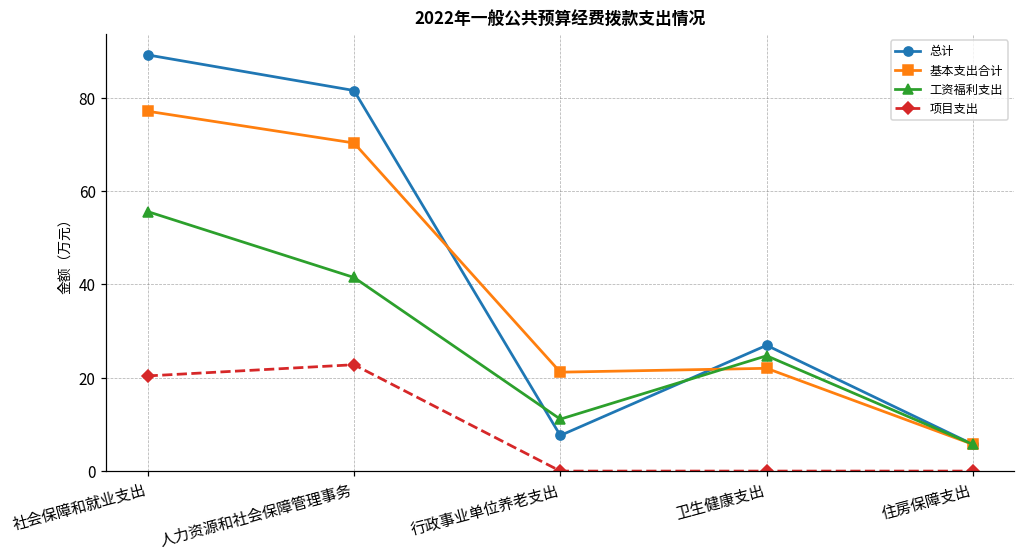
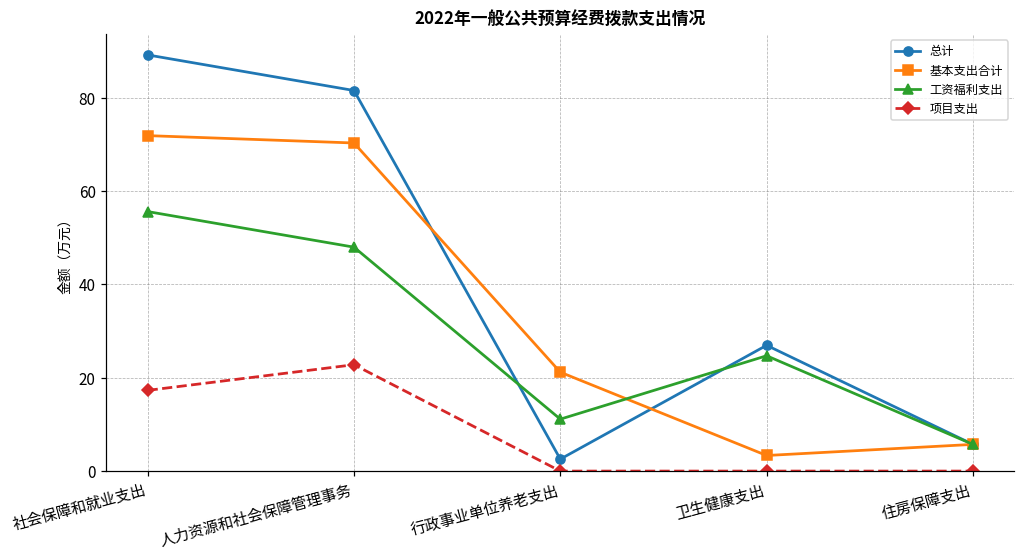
基本支出合计, 社会保障和就业支出: 77 -> 72
项目支出, 社会保障和就业支出: 20 -> 17
工资福利支出, 人力资源和社会保障管理事务: 42 -> 48
总计, 行政事业单位养老支出: 8 -> 3
基本支出合计, 卫生健康支出: 22 -> 3
